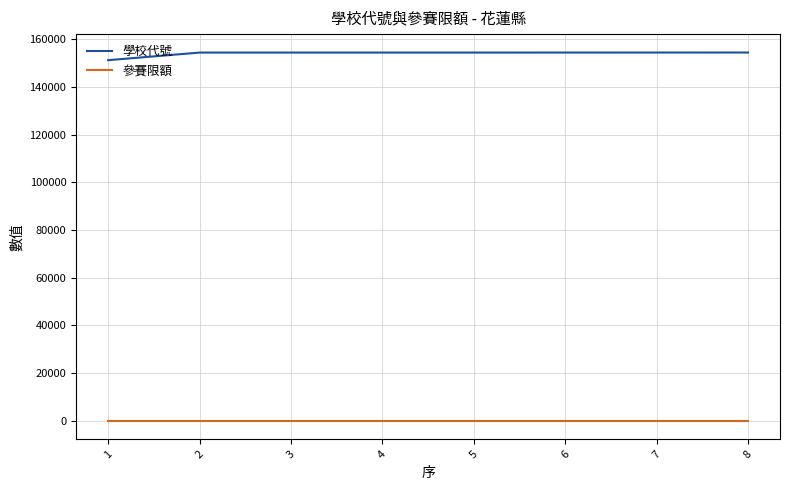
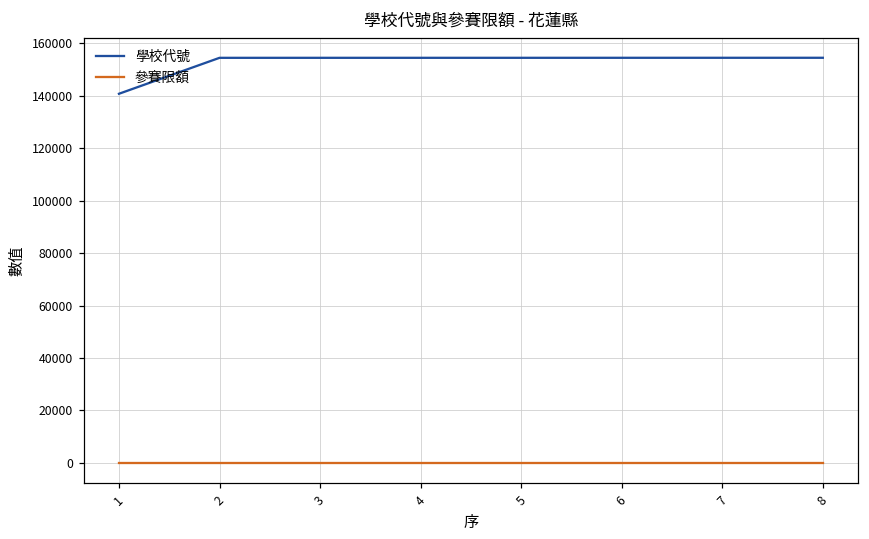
學校代號, 1: 151000 -> 141000
